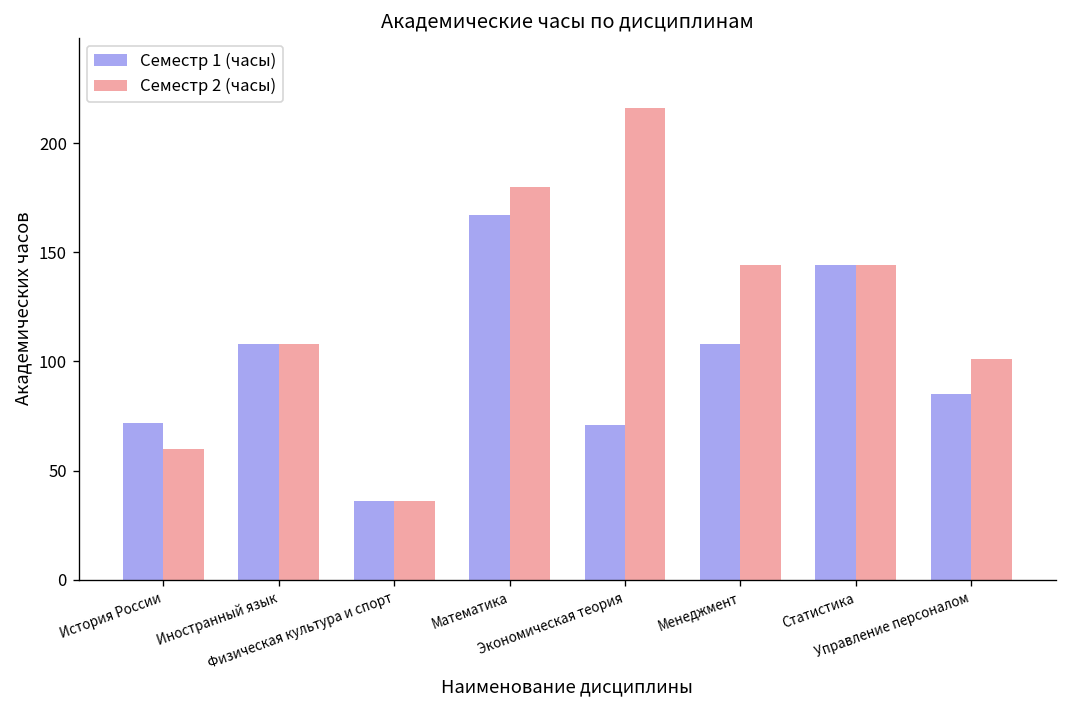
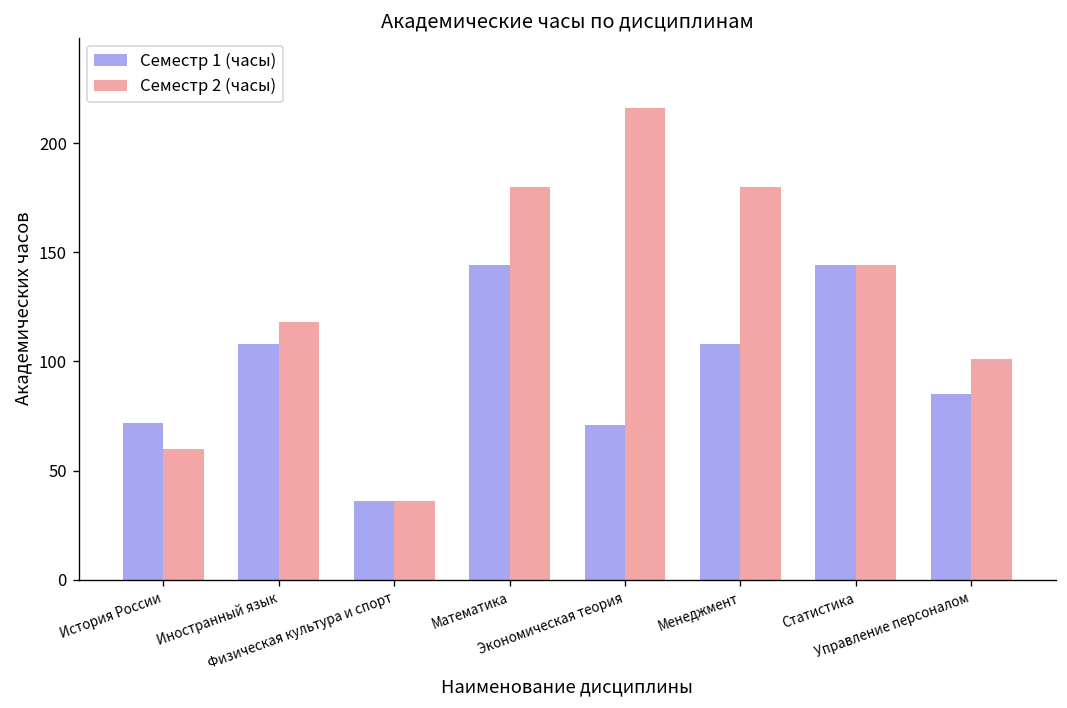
Семестр 2 (часы), Иностранный язык: 108 -> 118
Семестр 1 (часы), Математика: 167 -> 144
Семестр 2 (часы), Менеджмент: 144 -> 180
